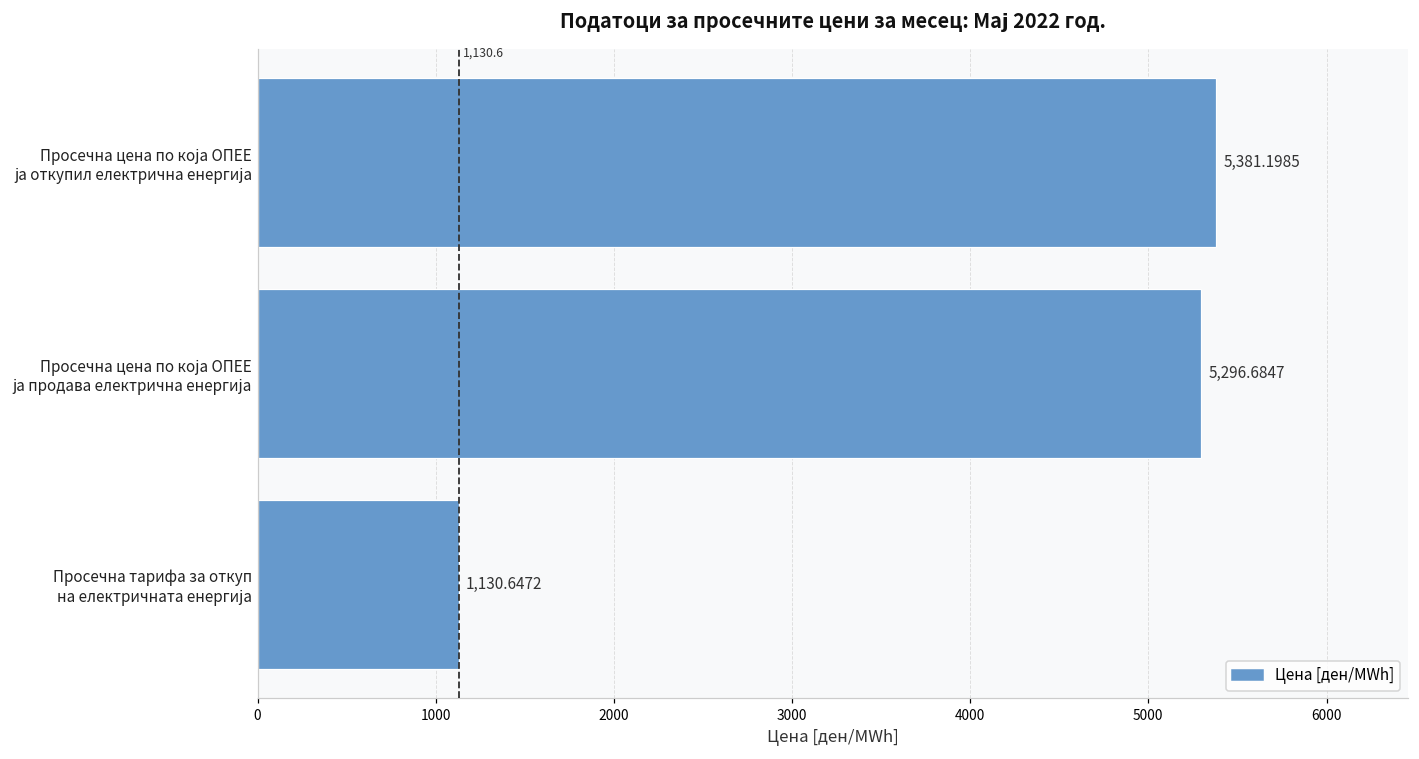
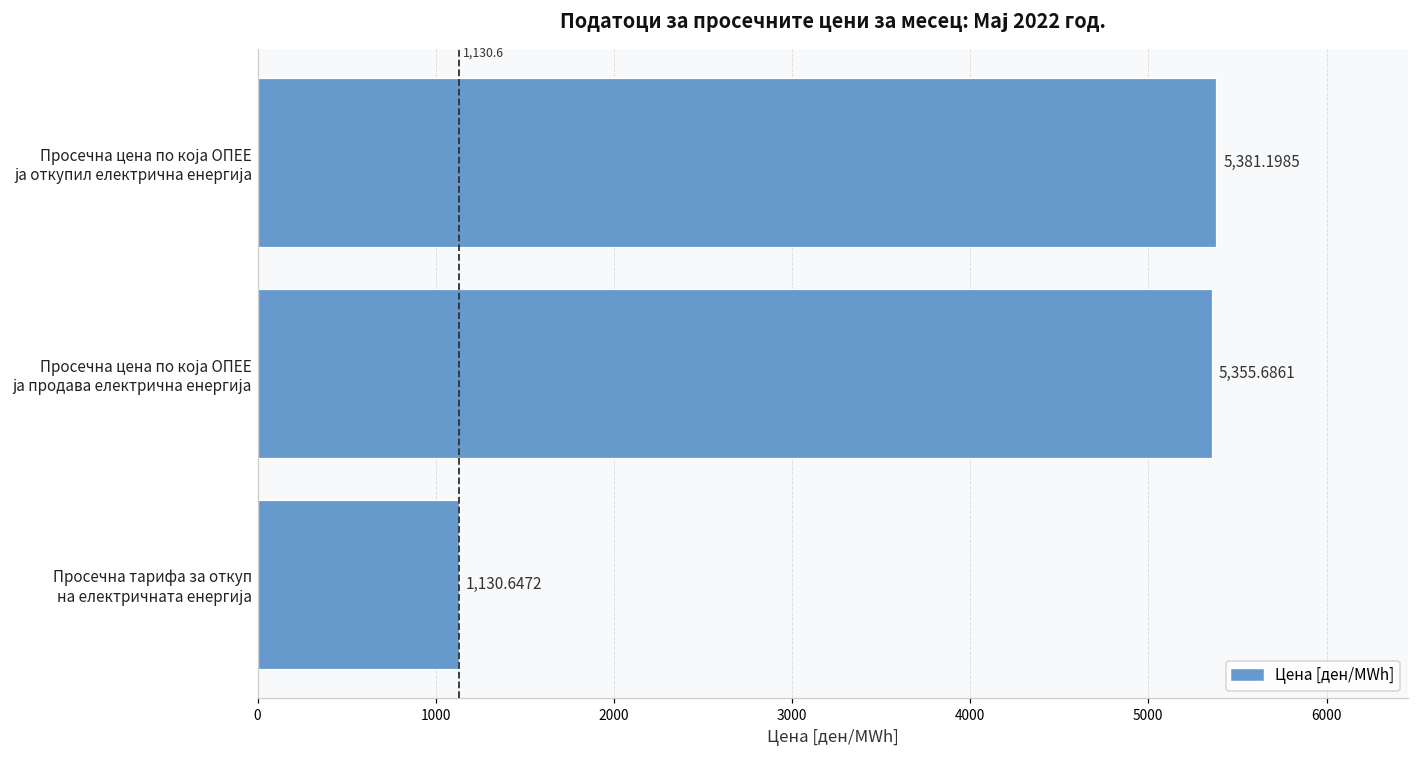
Просечна цена по која ОПЕЕ ја продава електрична енергија: 5,296.6847 -> 5,355.6861
